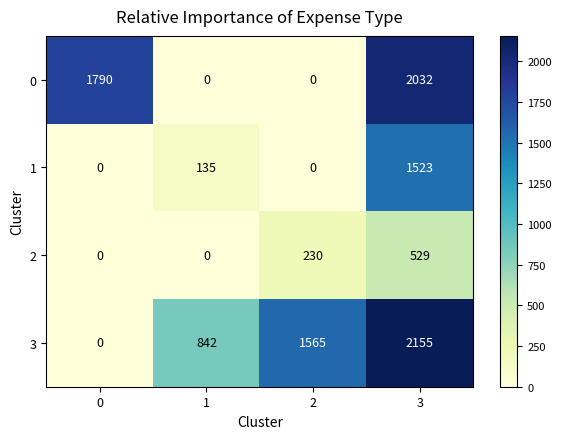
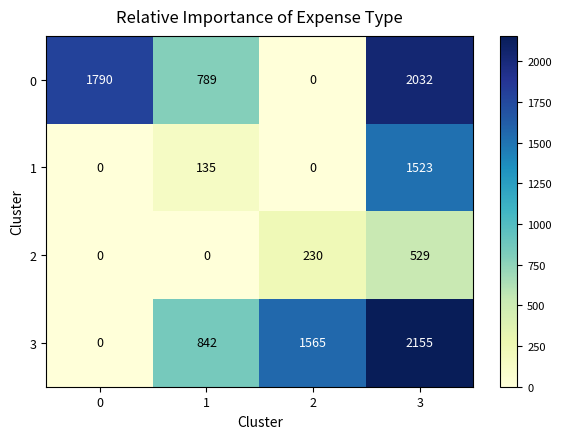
0, 1: 0 -> 789
